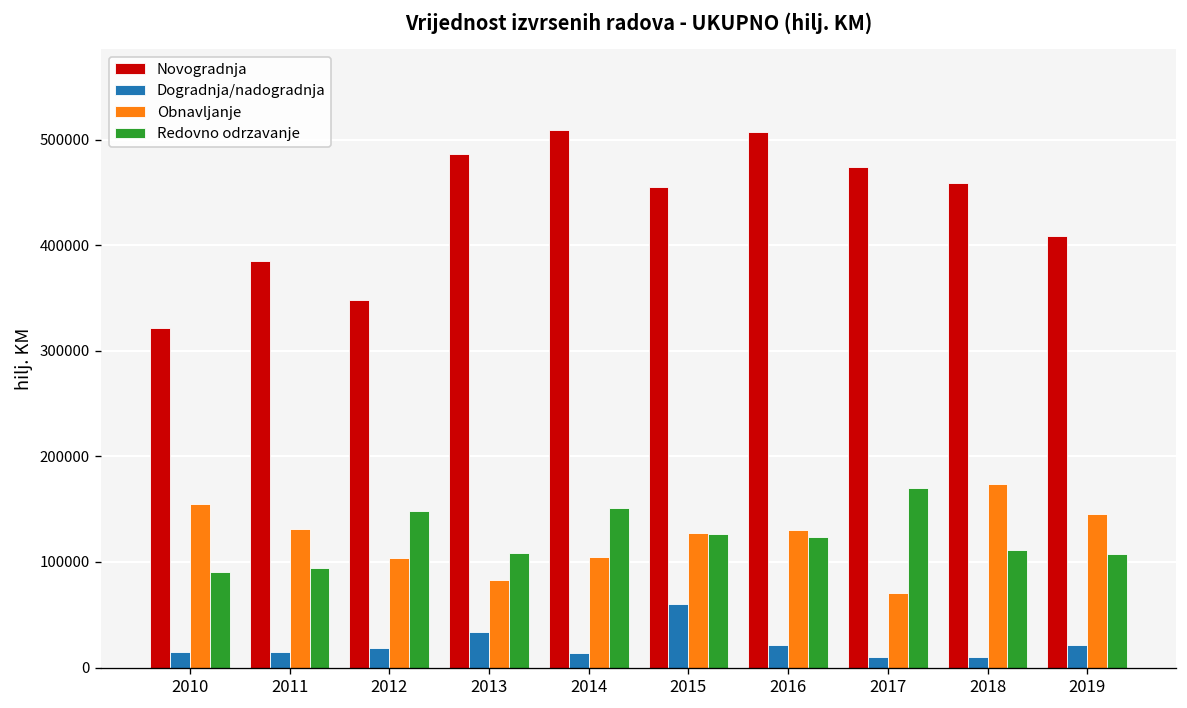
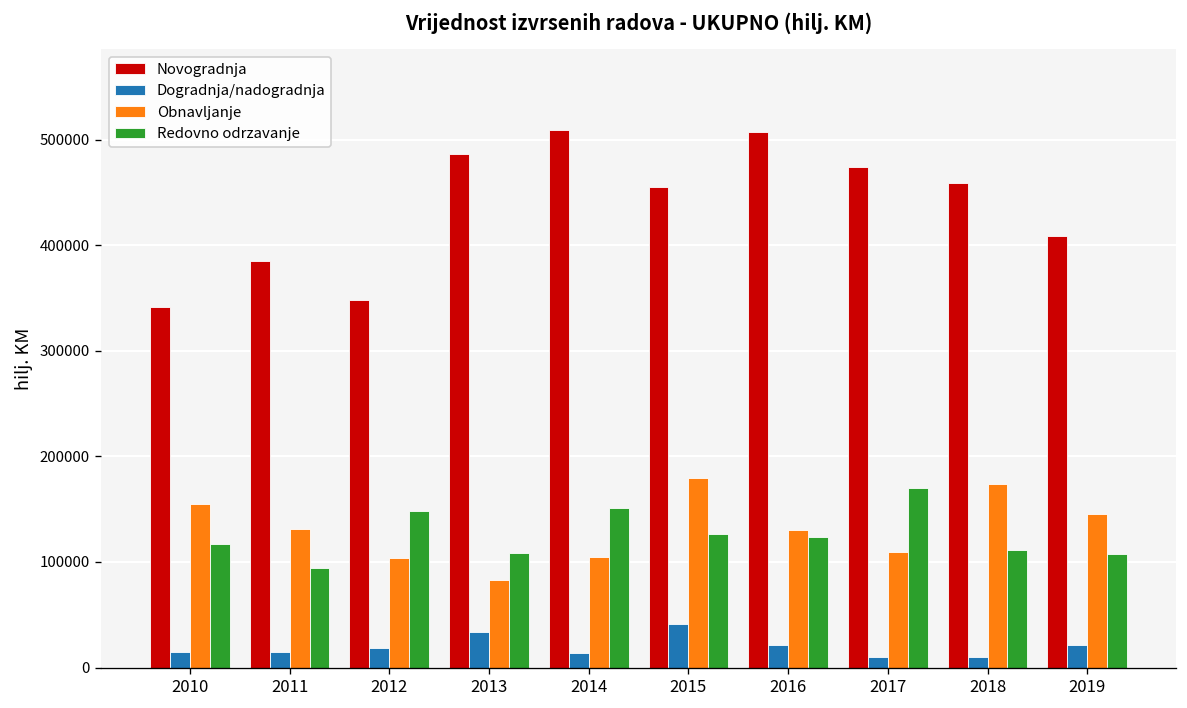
Novogradnja, 2010: 320000 -> 340000
Redovno odrzavanje, 2010: 90000 -> 120000
Dogradnja/nadogradnja, 2015: 60000 -> 40000
Obnavljanje, 2015: 130000 -> 180000
Obnavljanje, 2017: 70000 -> 110000
